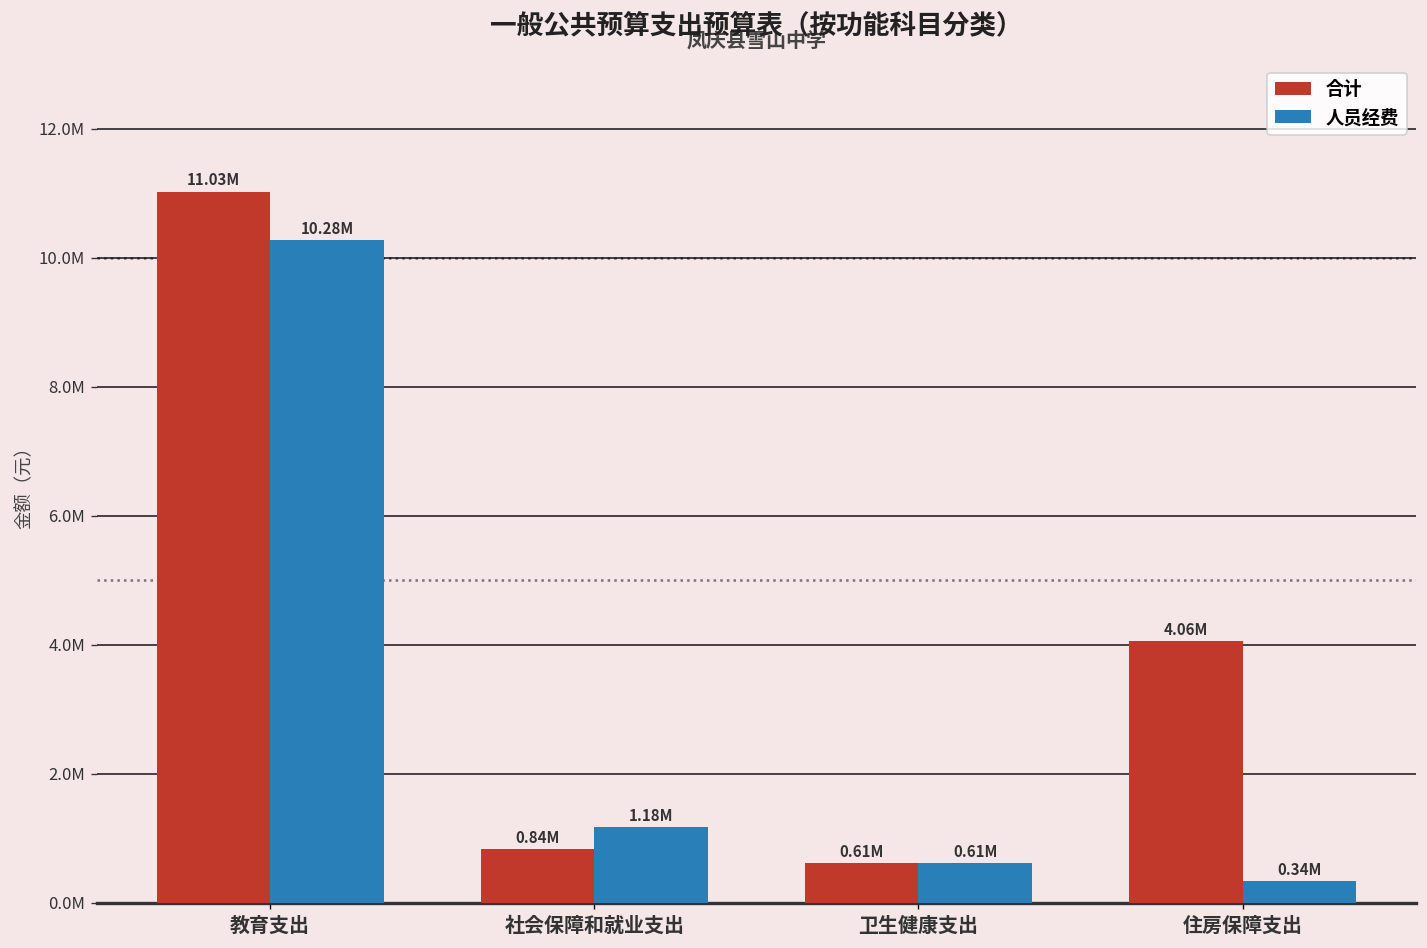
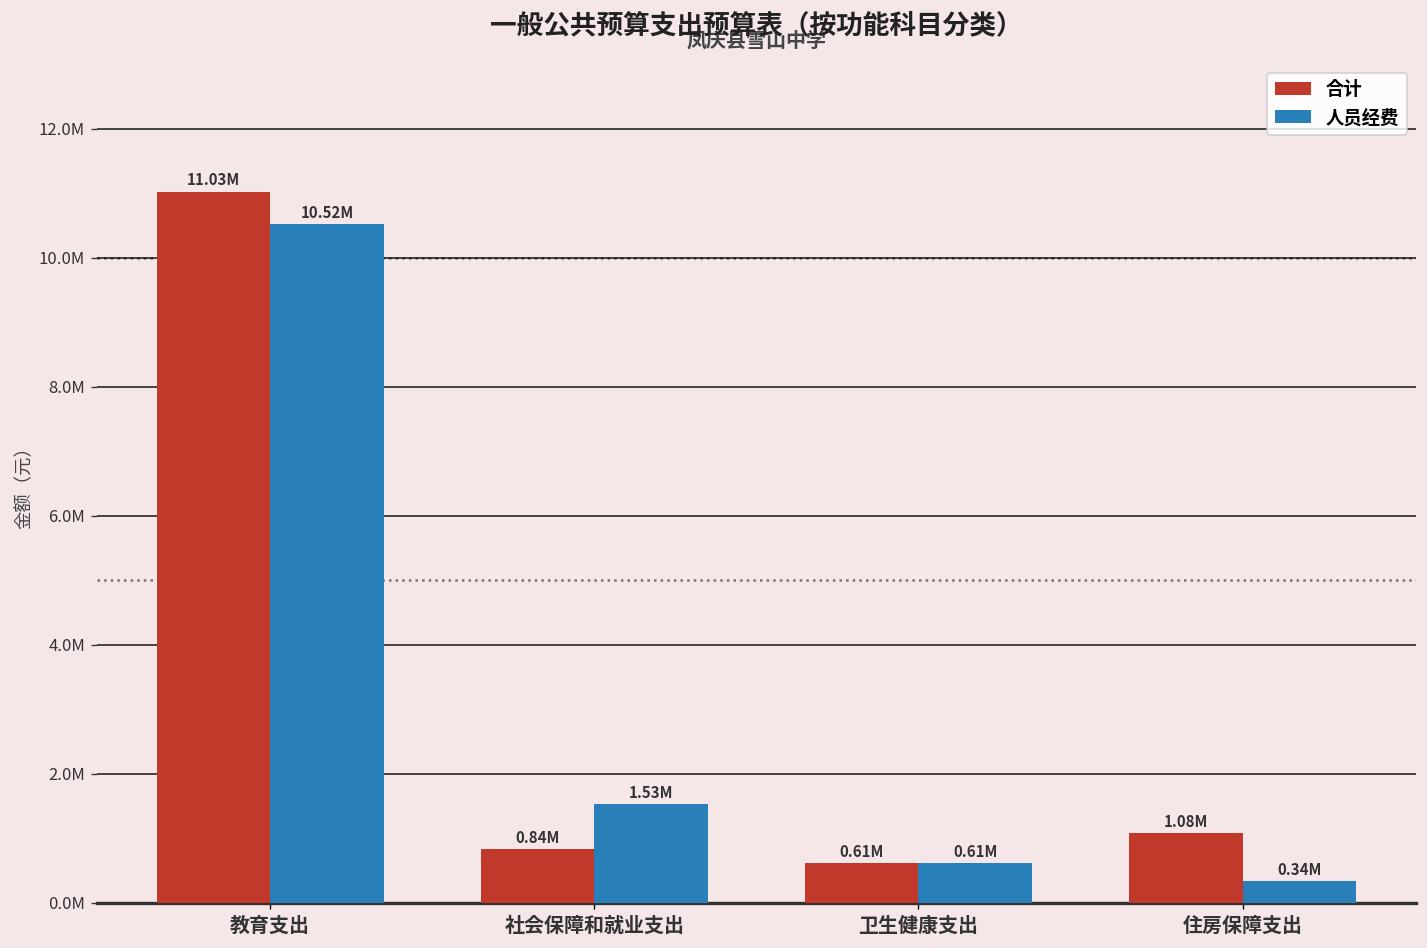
人员经费, 教育支出: 10.28M -> 10.52M
人员经费, 社会保障和就业支出: 1.18M -> 1.53M
合计, 住房保障支出: 4.06M -> 1.08M
